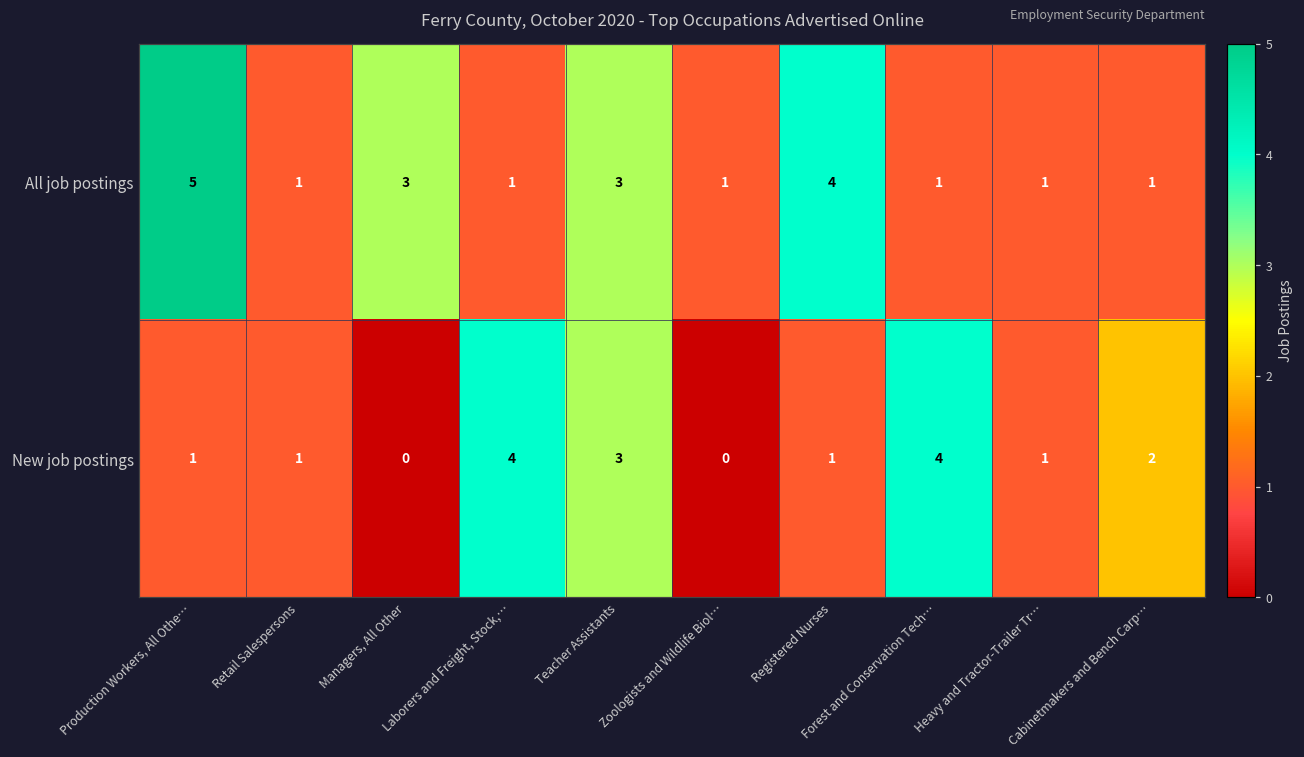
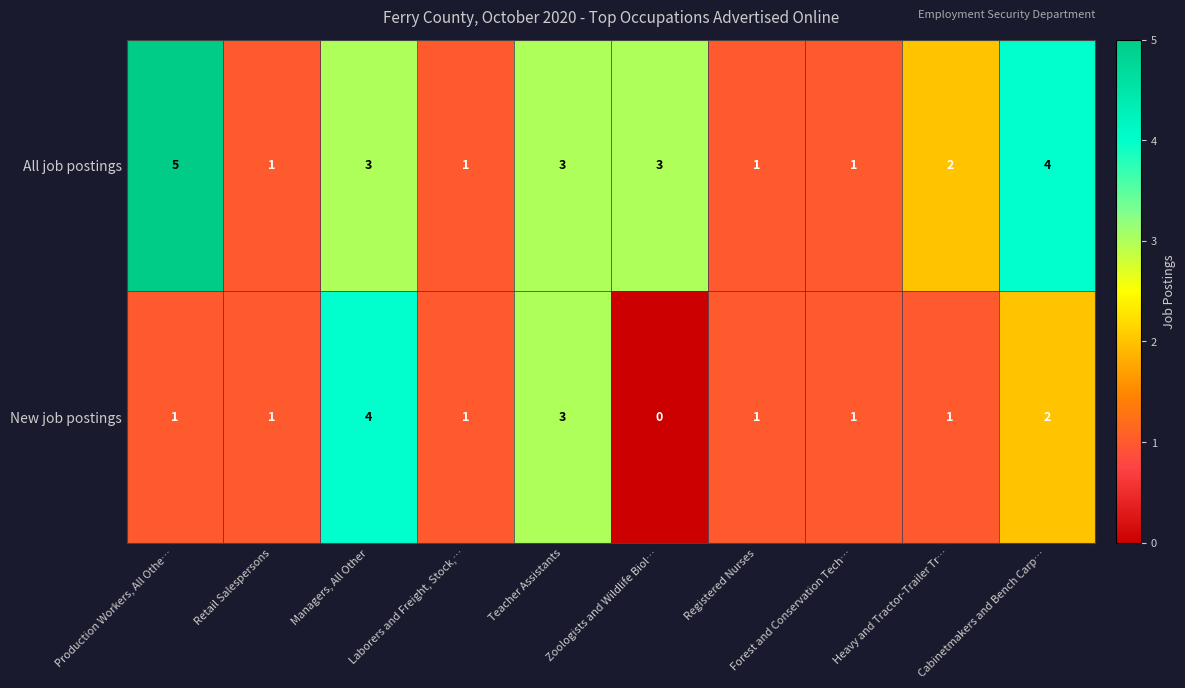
All job postings, Zoologists and Wildlife Biol…: 1 -> 3
All job postings, Registered Nurses: 4 -> 1
All job postings, Heavy and Tractor-Trailer Tr…: 1 -> 2
All job postings, Cabinetmakers and Bench Carp…: 1 -> 4
New job postings, Managers, All Other: 0 -> 4
New job postings, Laborers and Freight, Stock,…: 4 -> 1
New job postings, Forest and Conservation Tech…: 4 -> 1
